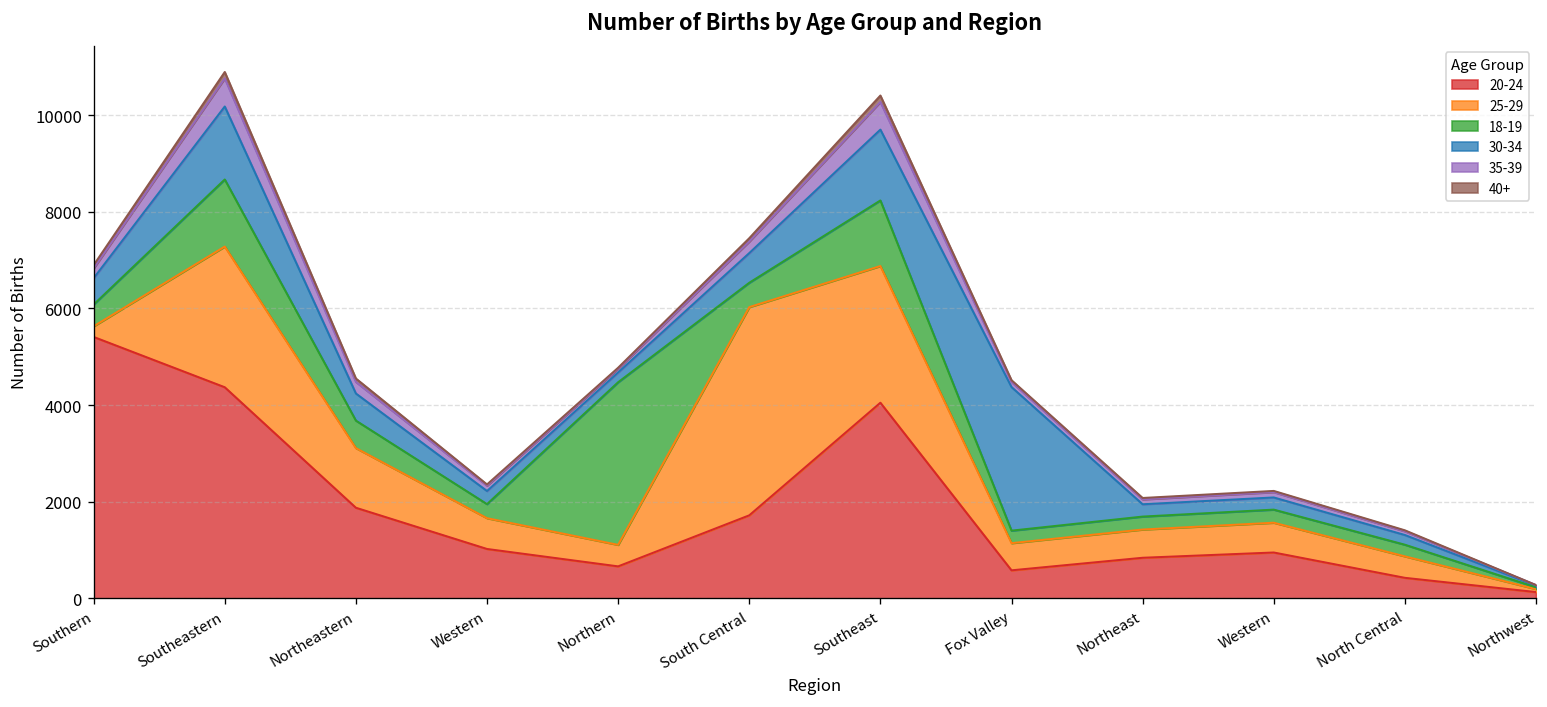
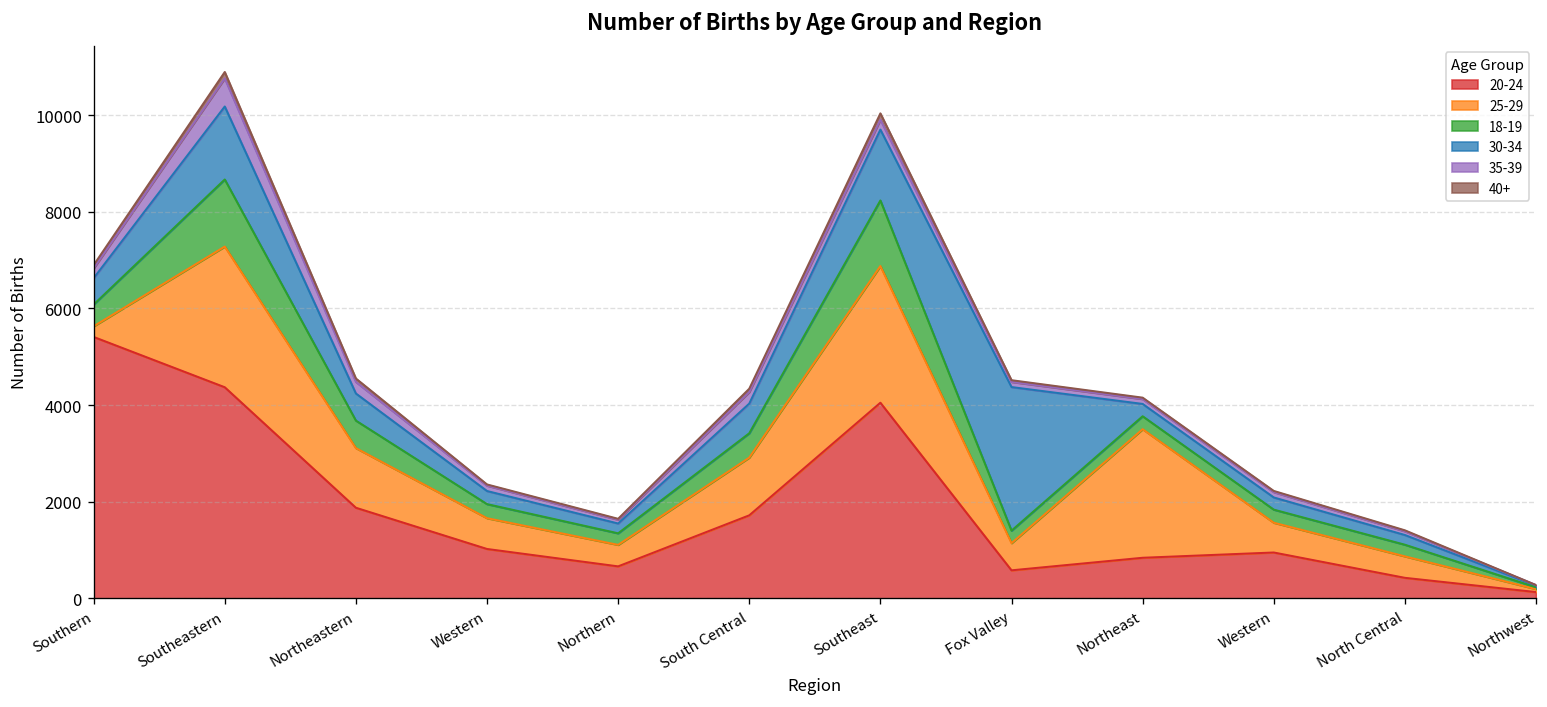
18-19, Northern: 3400 -> 200
25-29, South Central: 4300 -> 1200
35-39, Southeast: 600 -> 200
25-29, Northeast: 600 -> 2700
